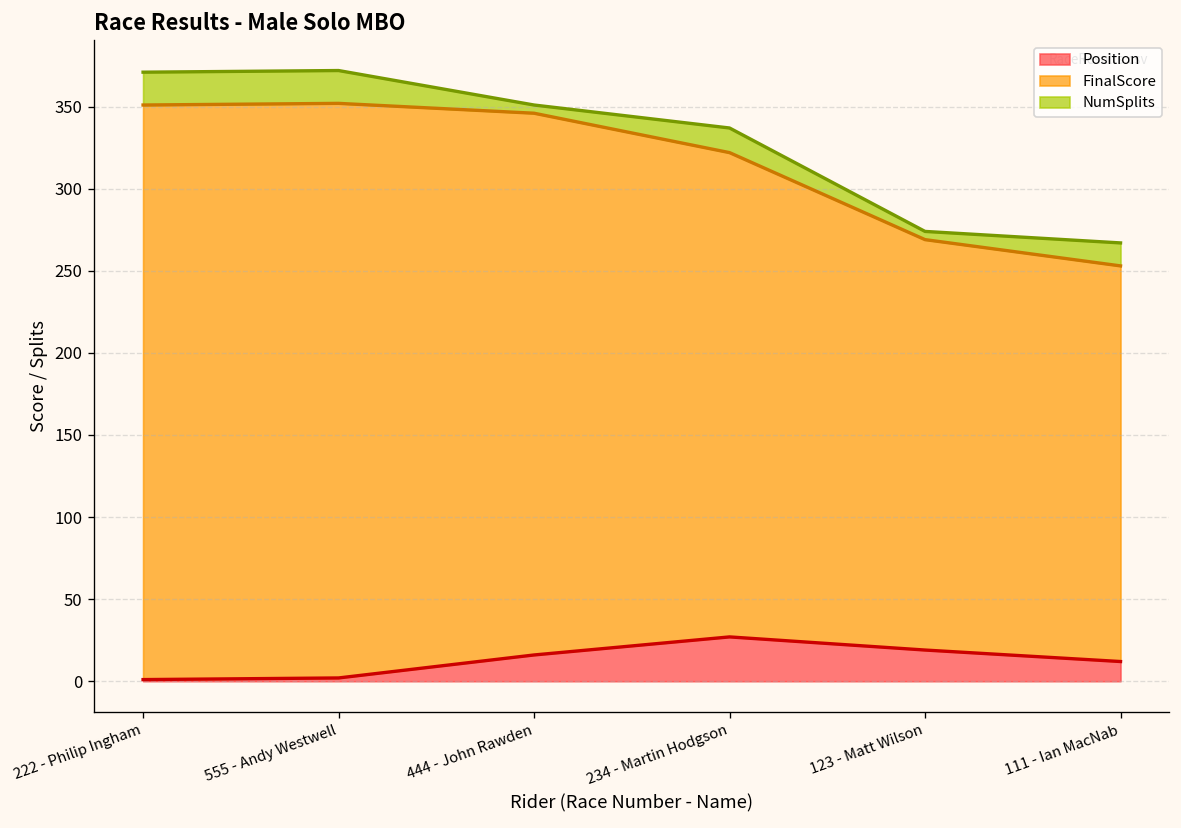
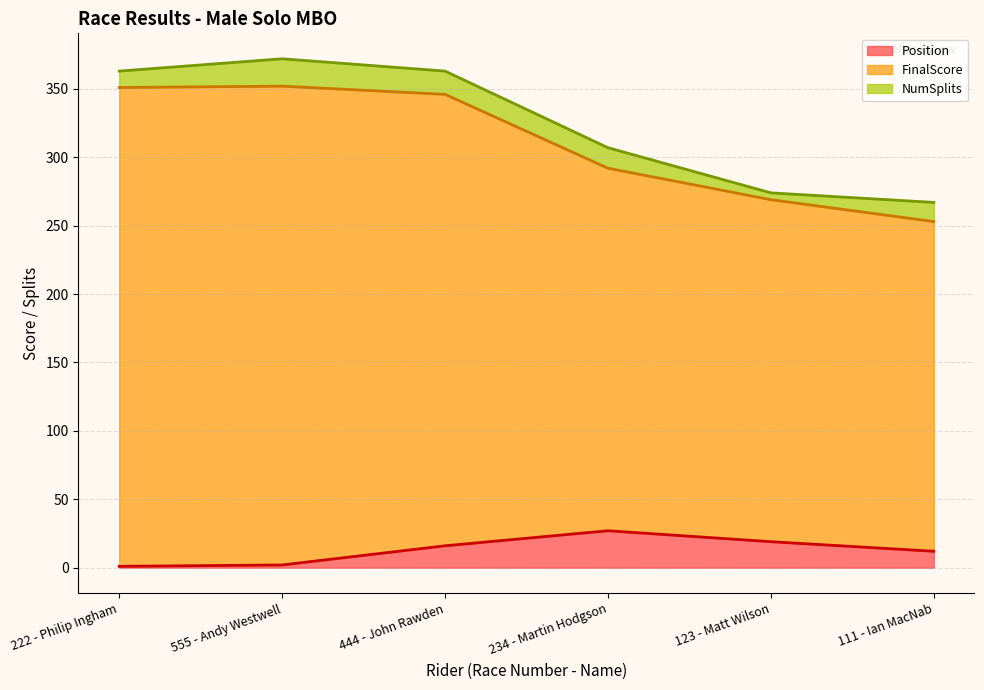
NumSplits, 222 - Philip Ingham: 20 -> 12
NumSplits, 444 - John Rawden: 5 -> 17
FinalScore, 234 - Martin Hodgson: 295 -> 265
